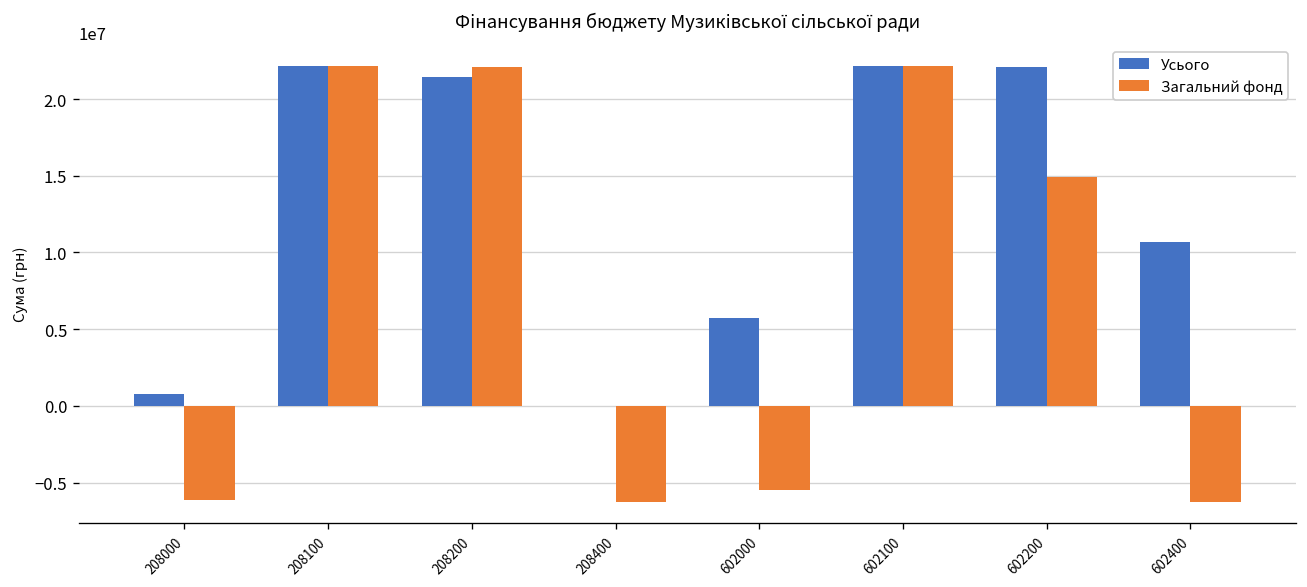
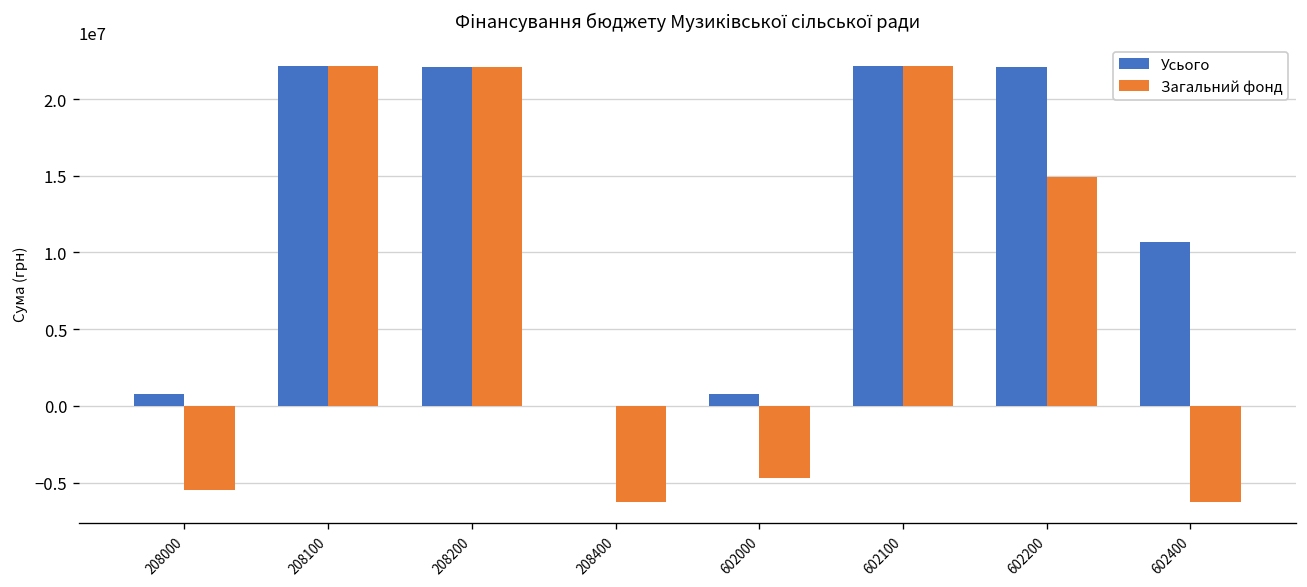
Загальний фонд, 208000: -6100000 -> -5500000
Усього, 208200: 21400000 -> 22100000
Усього, 602000: 5800000 -> 800000
Загальний фонд, 602000: -5500000 -> -4700000
